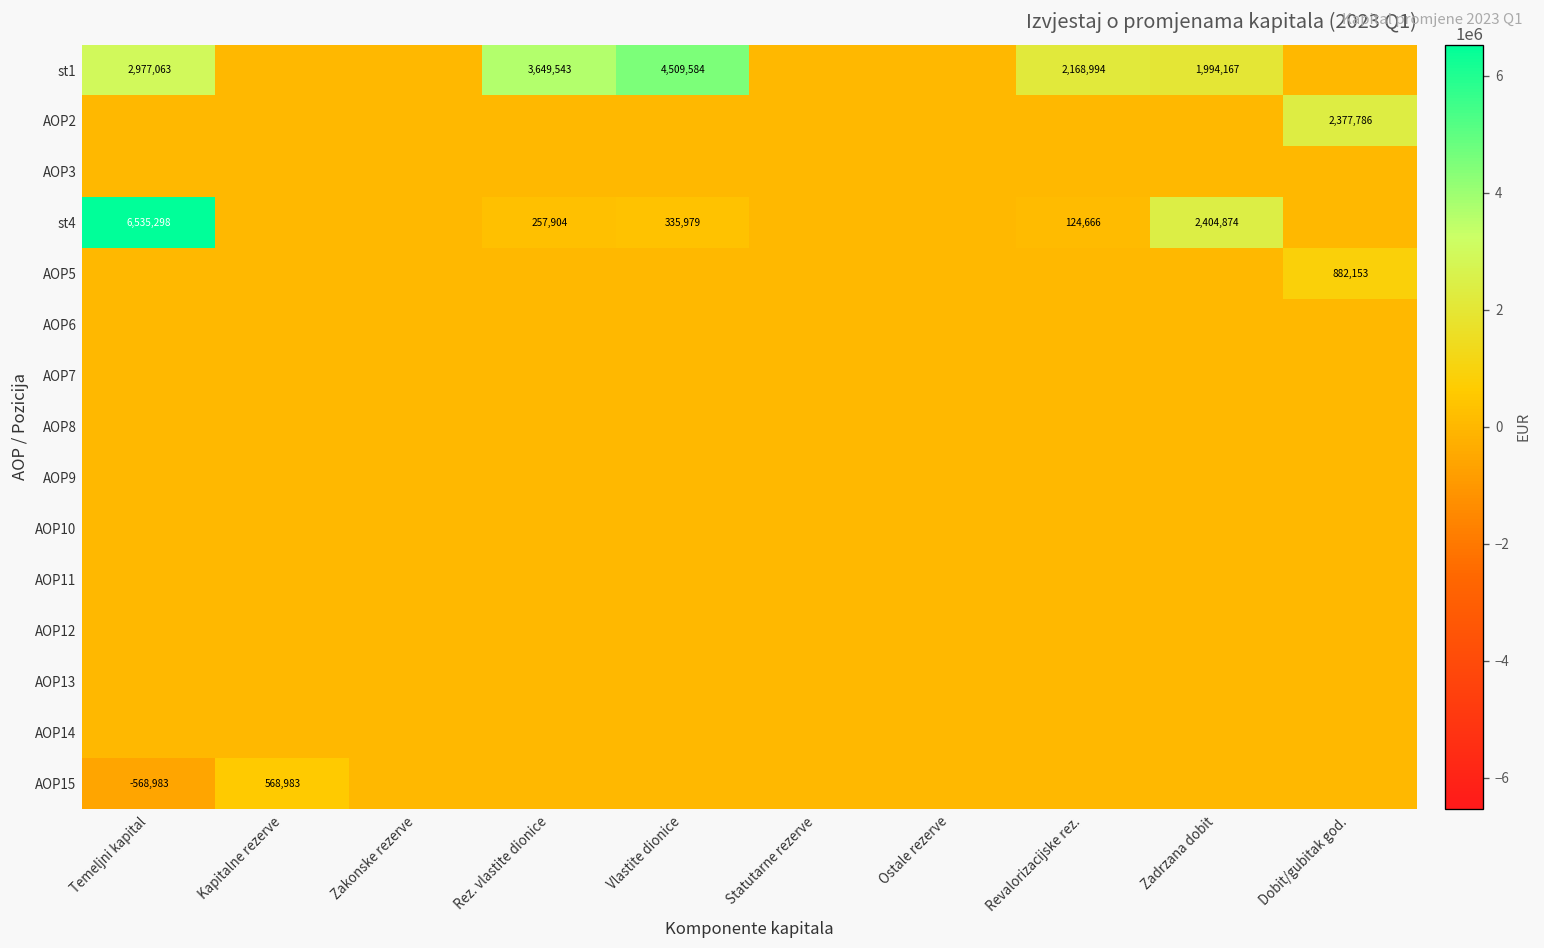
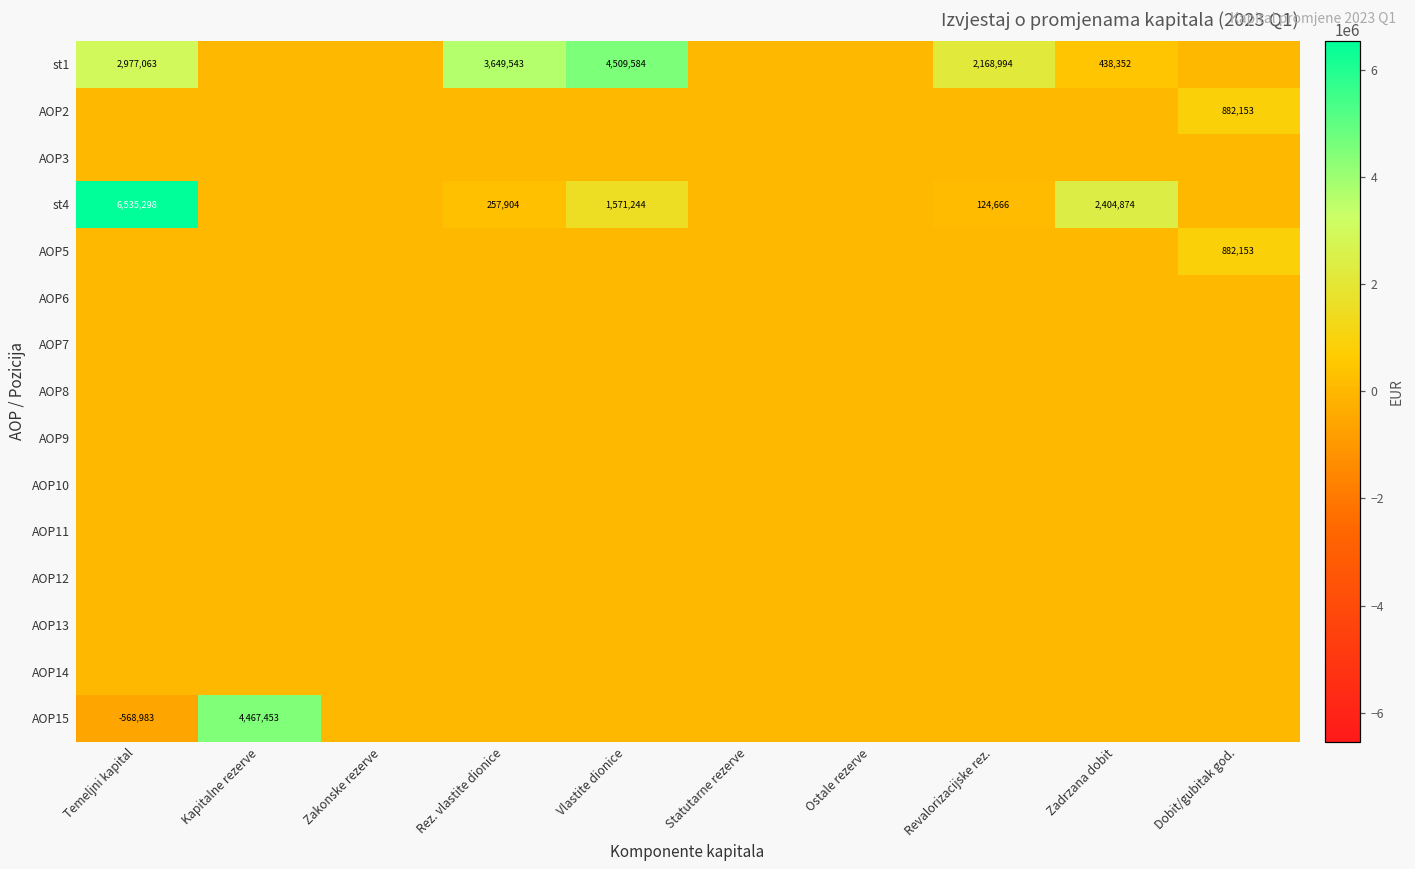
st1, Zadrzana dobit: 1,994,167 -> 438,352
AOP2, Dobit/gubitak god.: 2,377,786 -> 882,153
st4, Vlastite dionice: 335,979 -> 1,571,244
AOP15, Kapitalne rezerve: 568,983 -> 4,467,453
